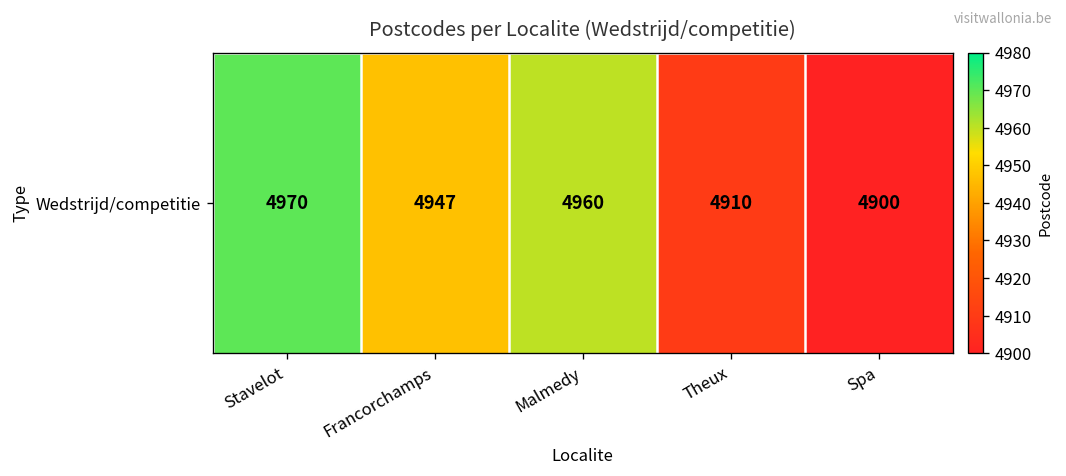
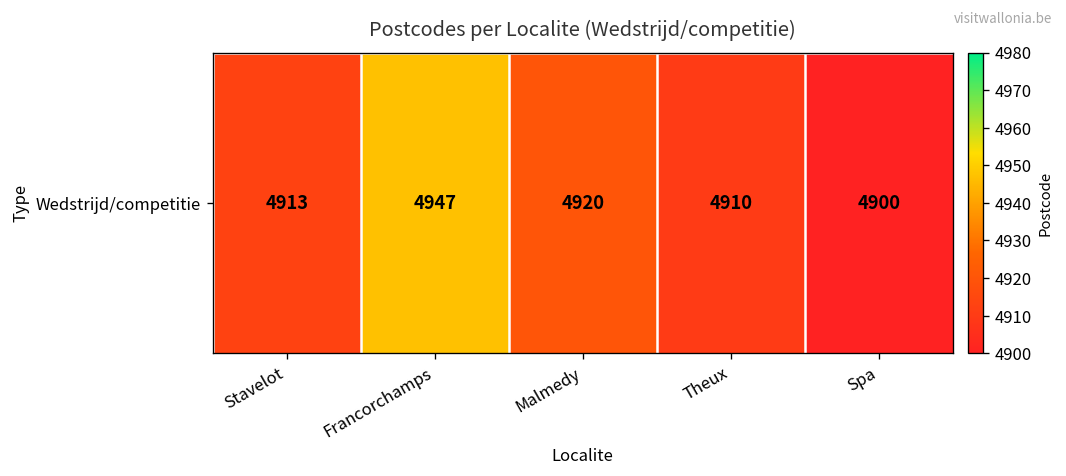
Wedstrijd/competitie, Stavelot: 4970 -> 4913
Wedstrijd/competitie, Malmedy: 4960 -> 4920
